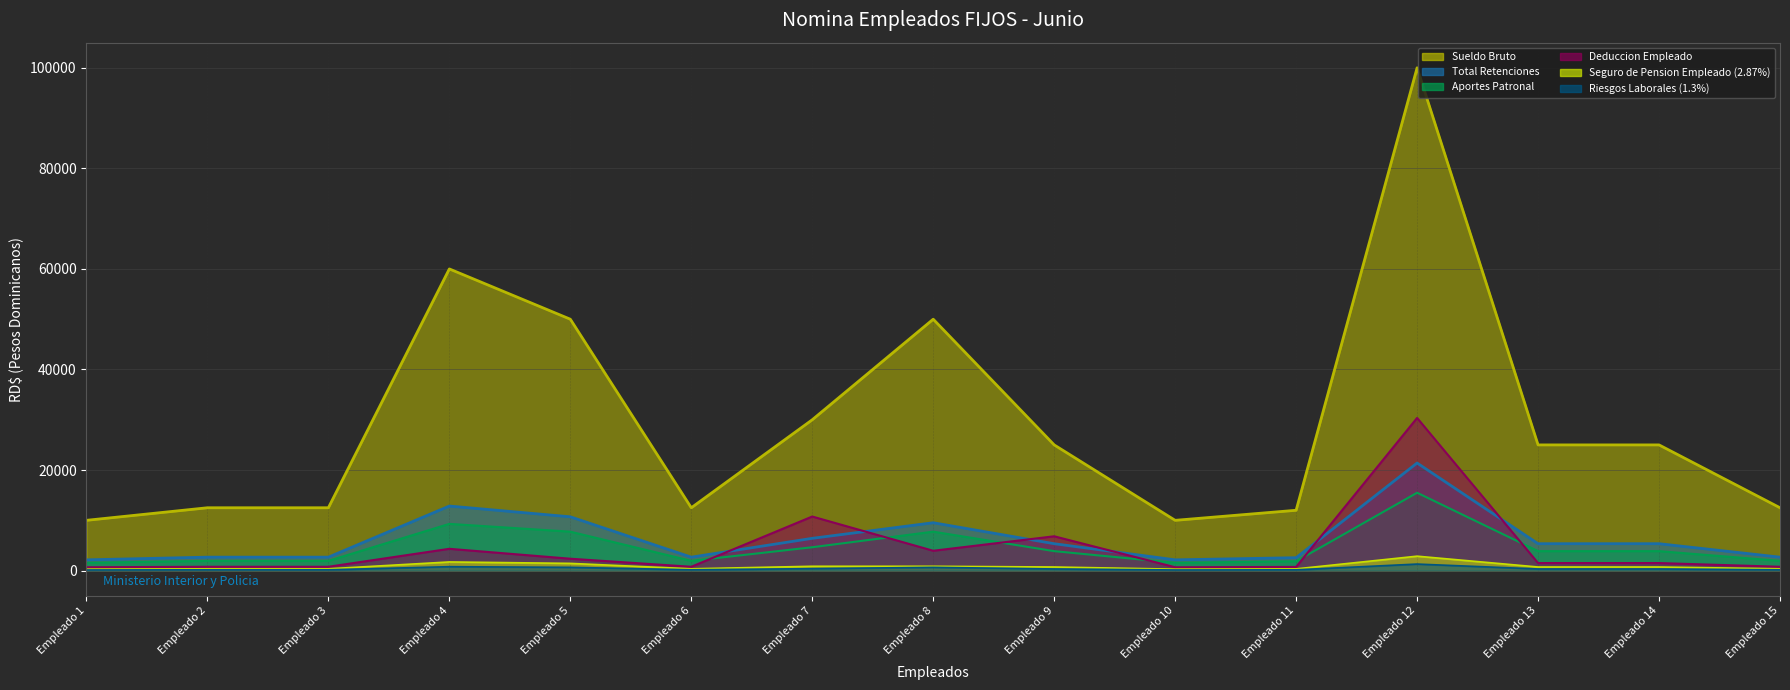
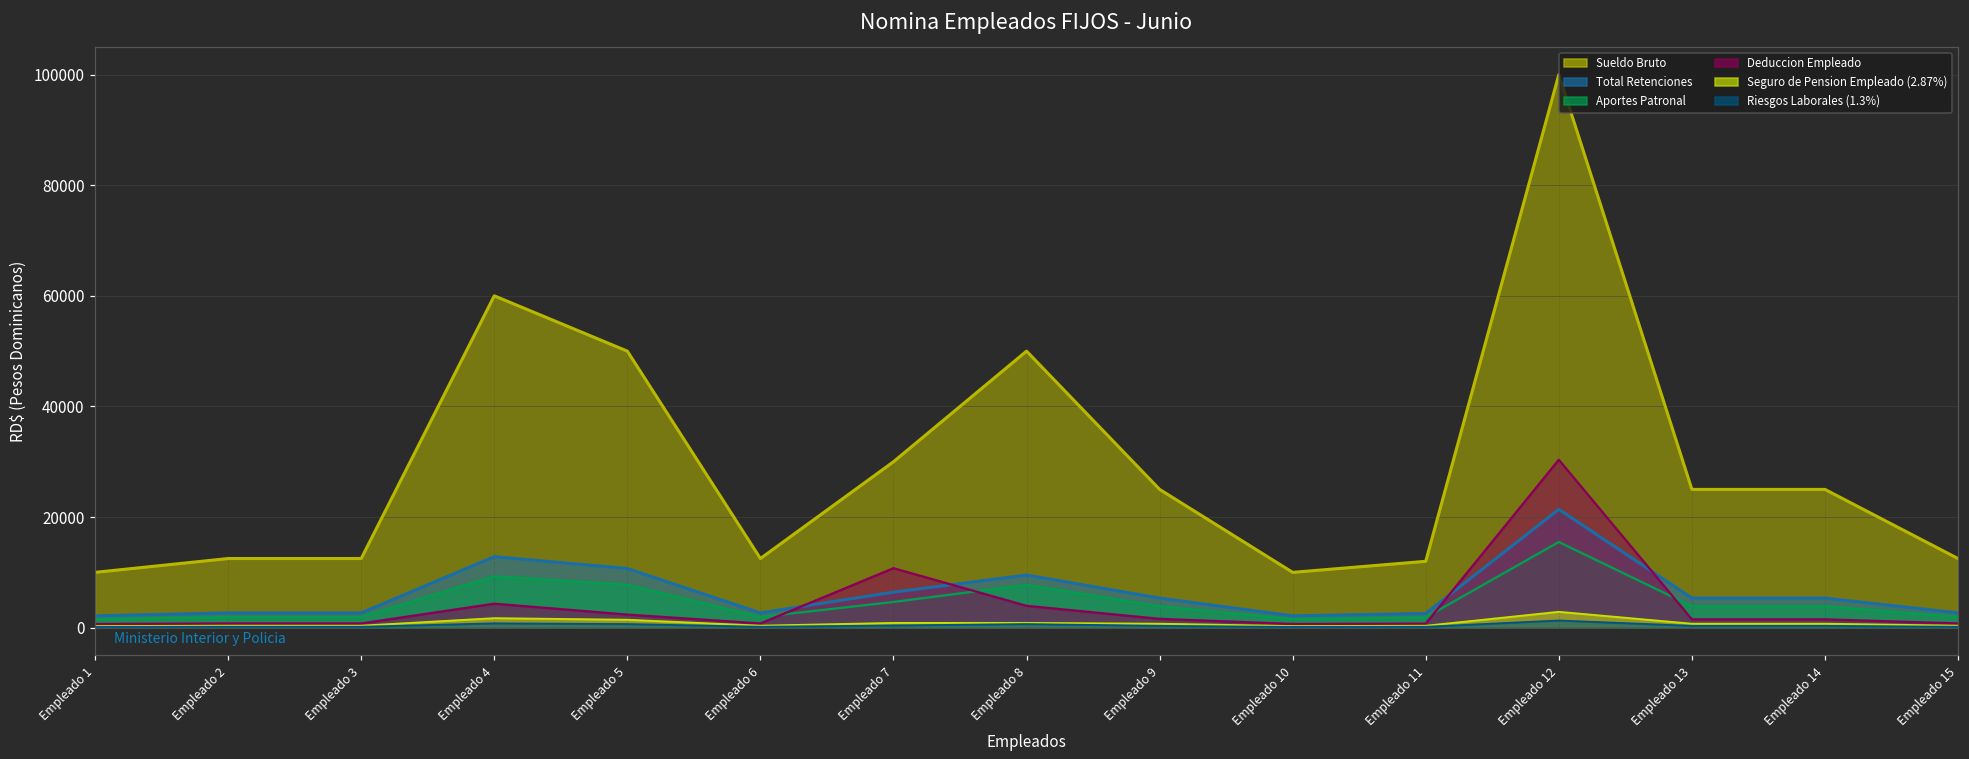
Deduccion Empleado, Empleado 9: 7000 -> 2000
